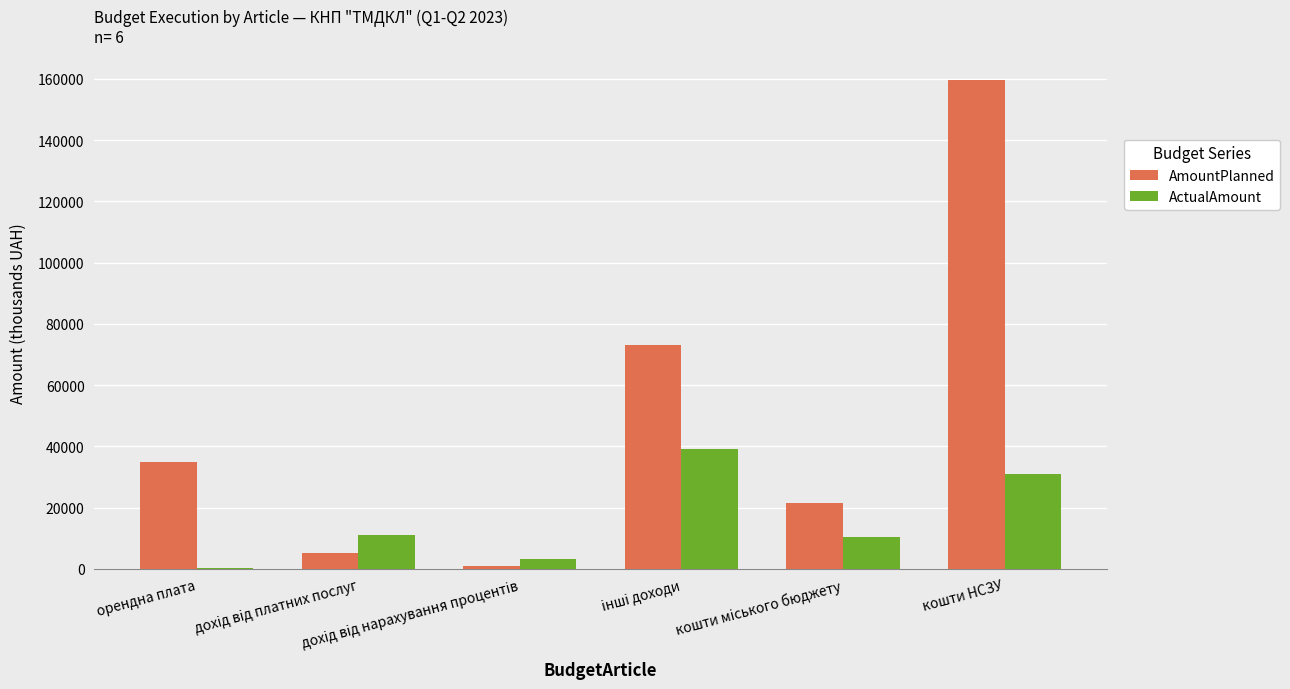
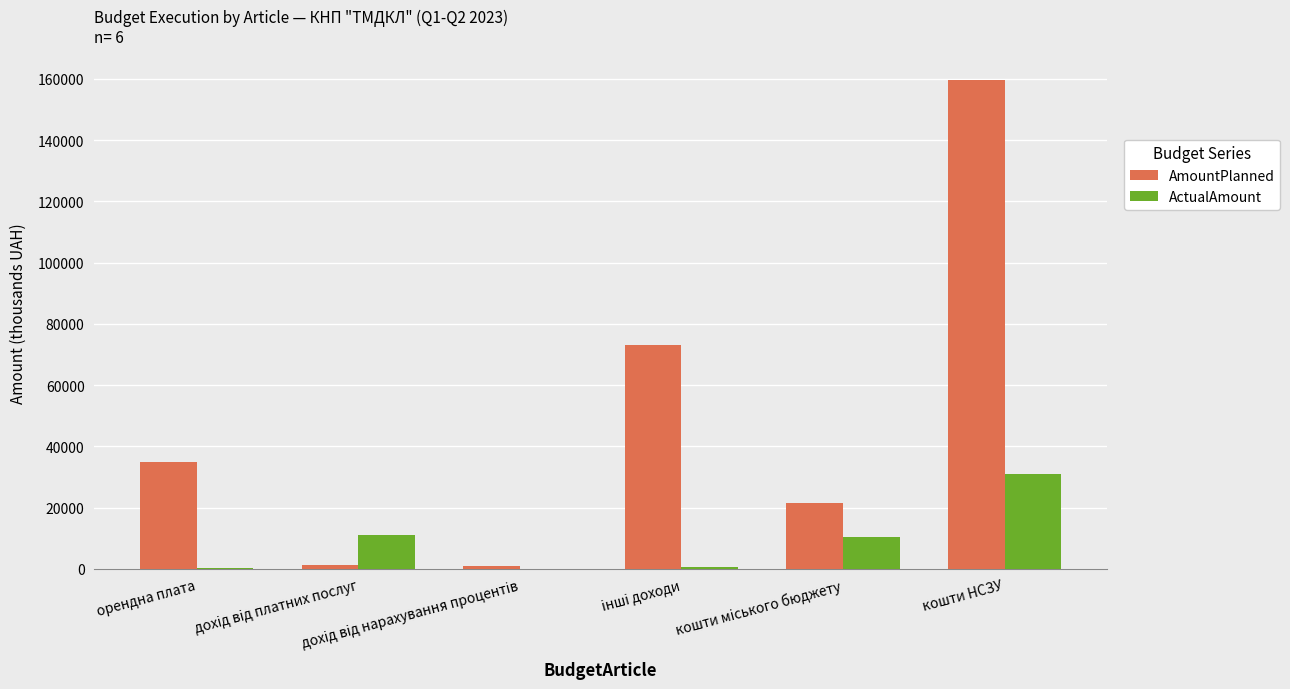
AmountPlanned, дохід від платних послуг: 5000 -> 1000
ActualAmount, дохід від нарахування процентів: 3000 -> 0
ActualAmount, інші доходи: 39000 -> 1000
